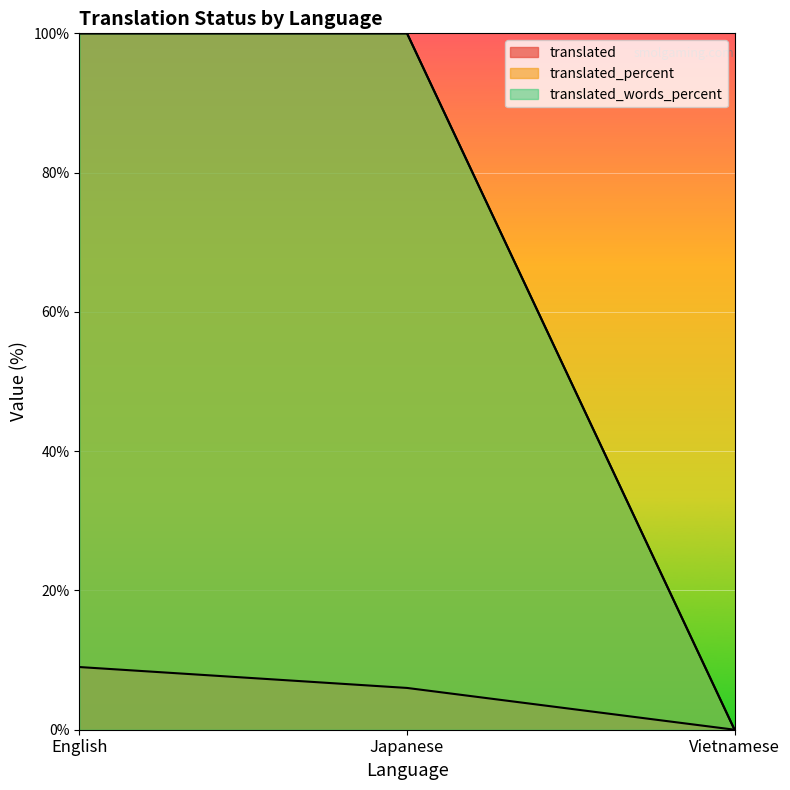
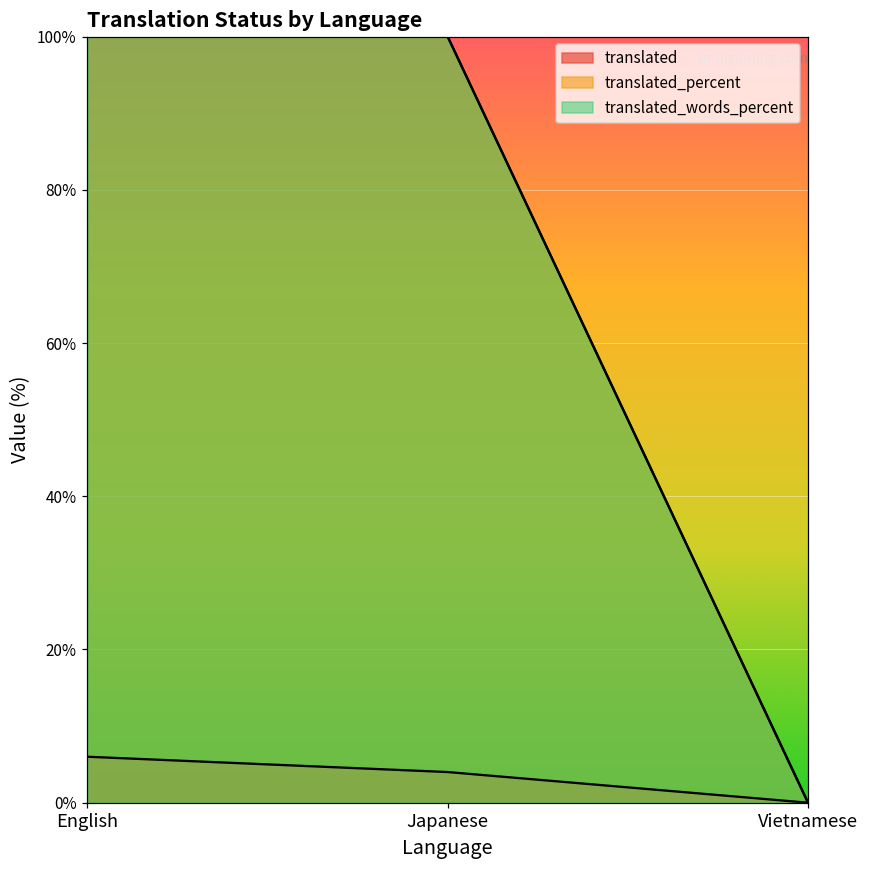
translated, English: 9% -> 6%
translated, Japanese: 6% -> 4%
